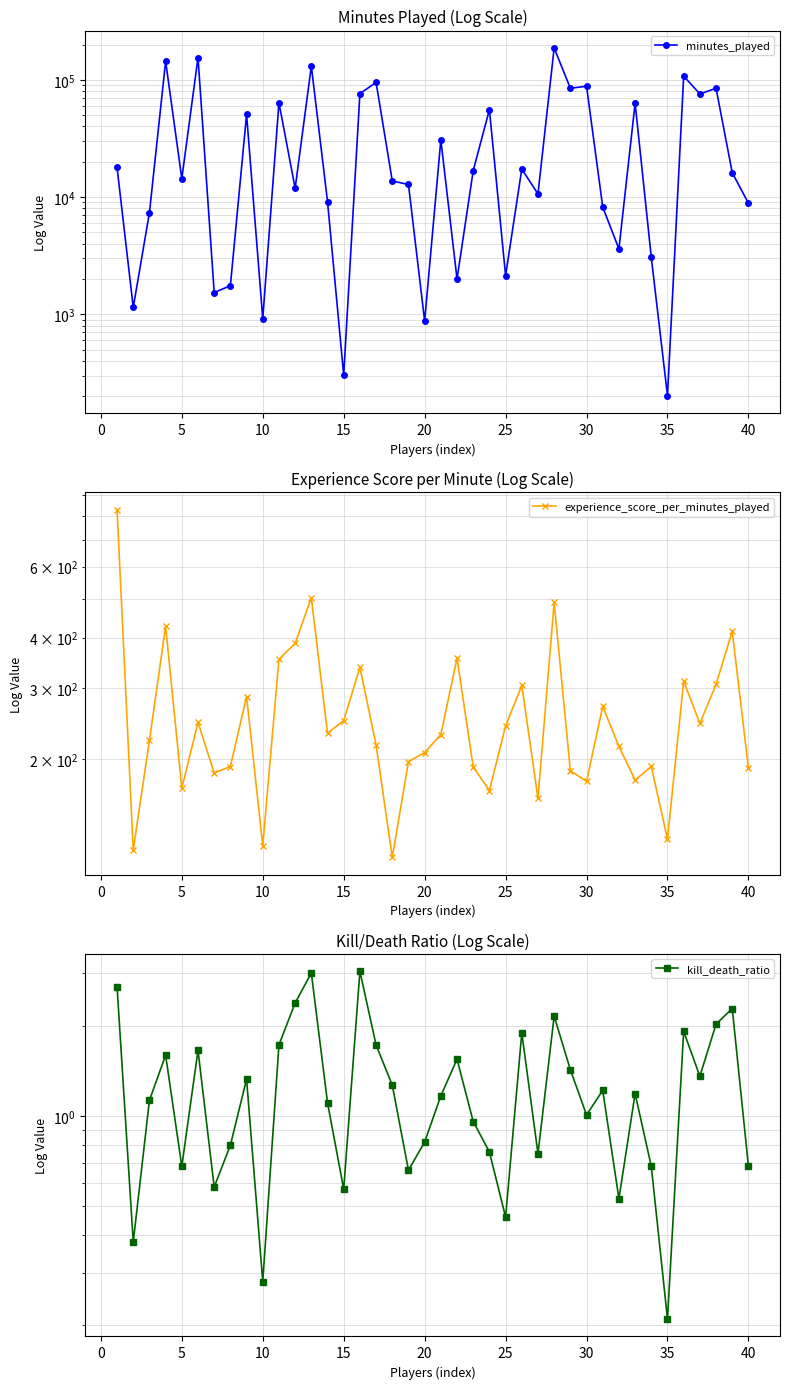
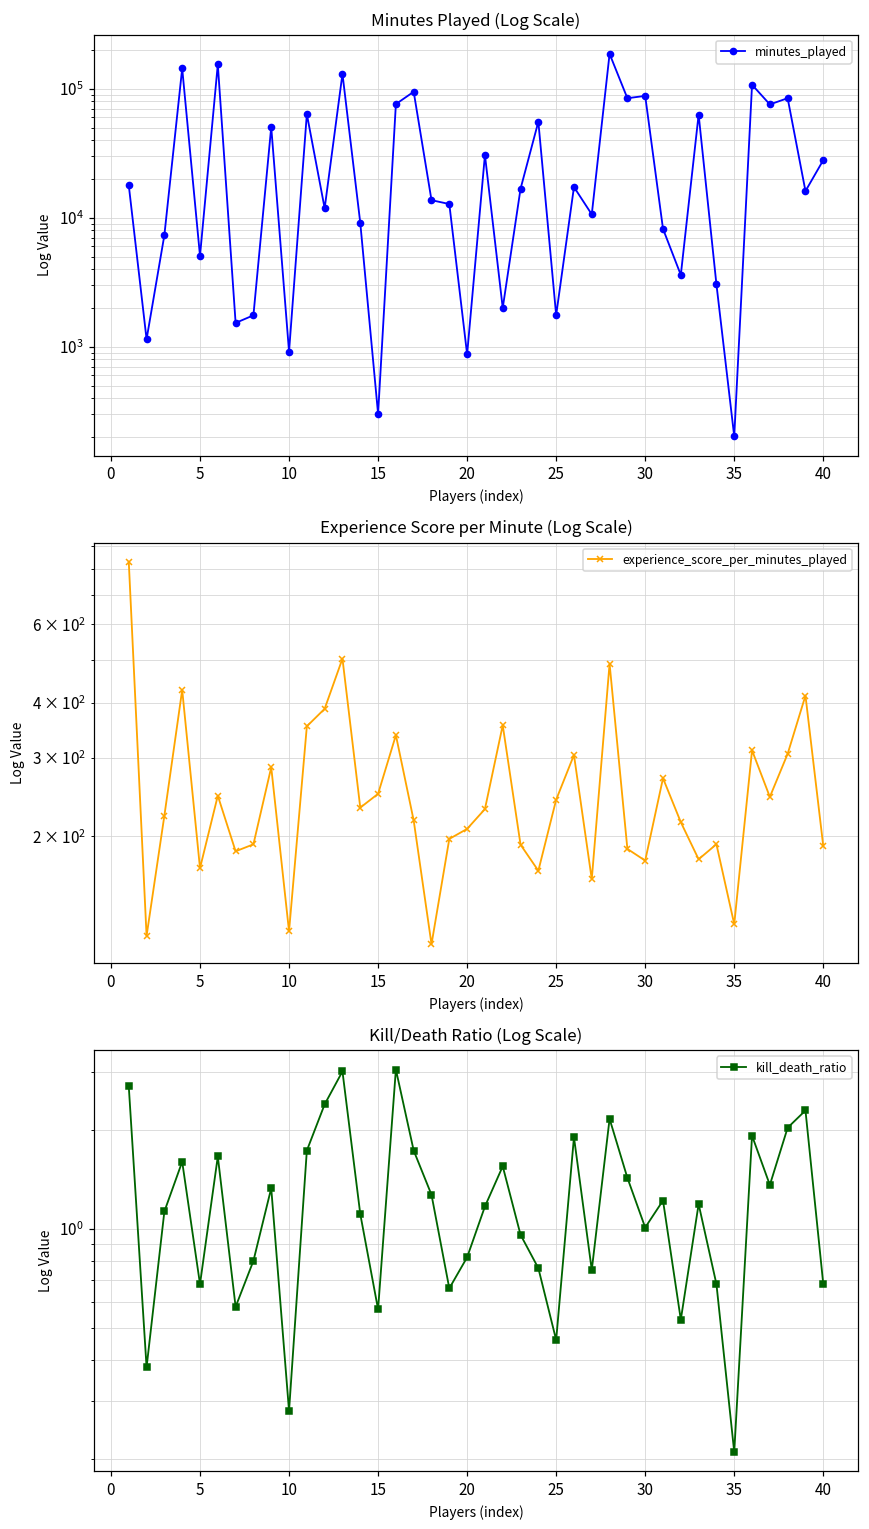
Minutes Played (Log Scale), 5: 14000 -> 5100
Minutes Played (Log Scale), 25: 2100 -> 1800
Minutes Played (Log Scale), 40: 9000 -> 28000
